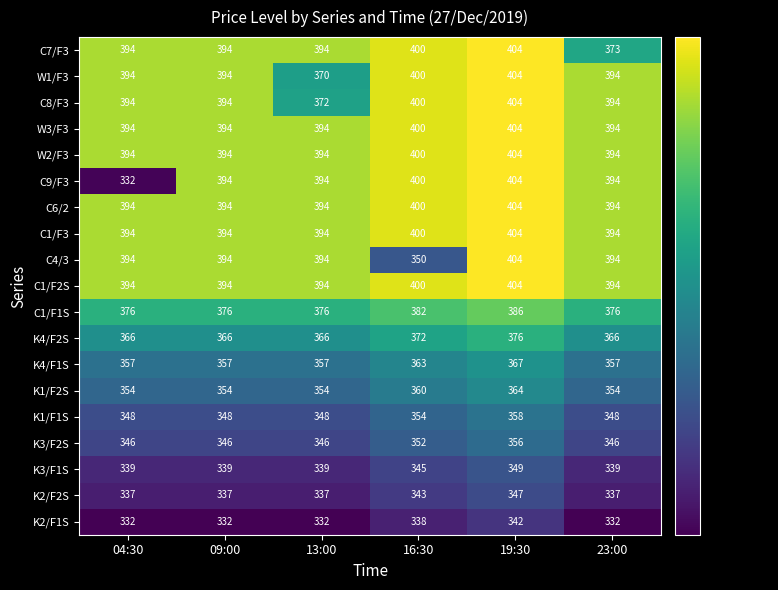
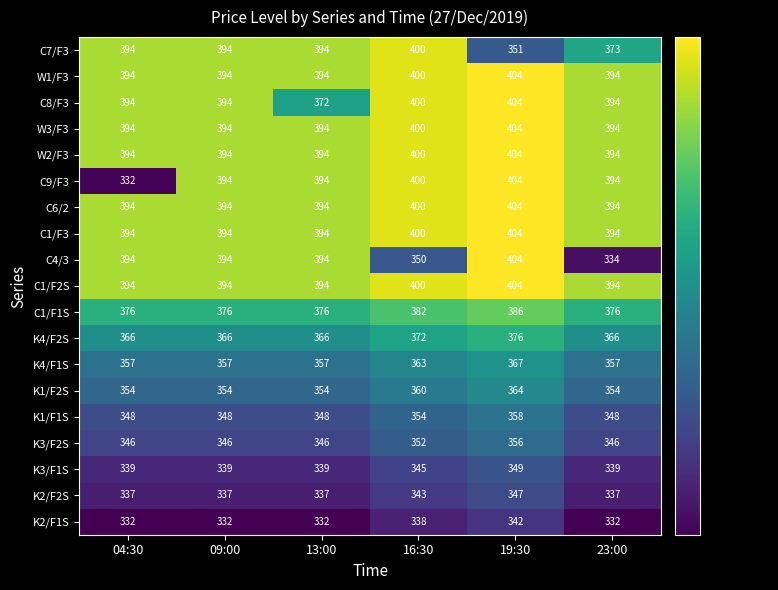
C7/F3, 19:30: 404 -> 351
W1/F3, 13:00: 370 -> 394
C4/3, 23:00: 394 -> 334
